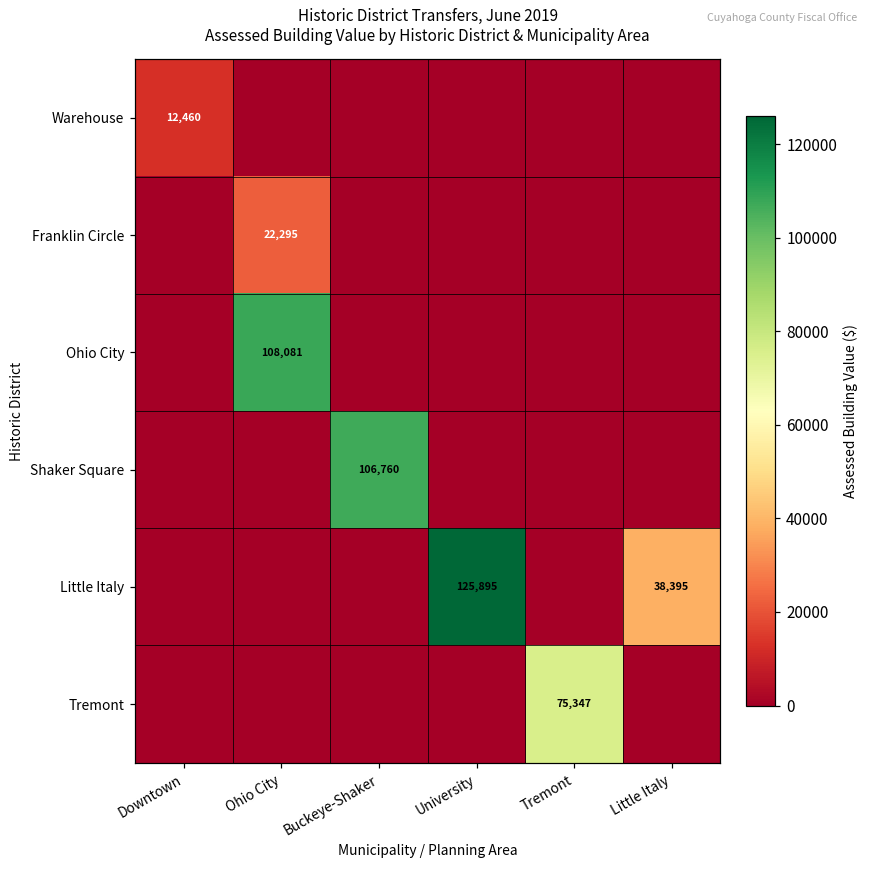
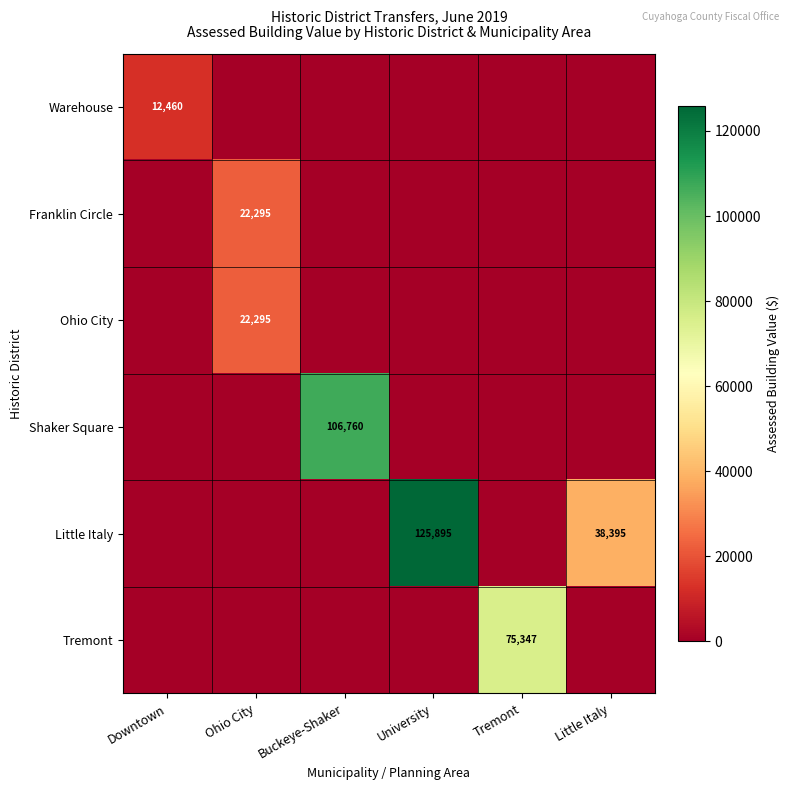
Ohio City, Ohio City: 108,081 -> 22,295
